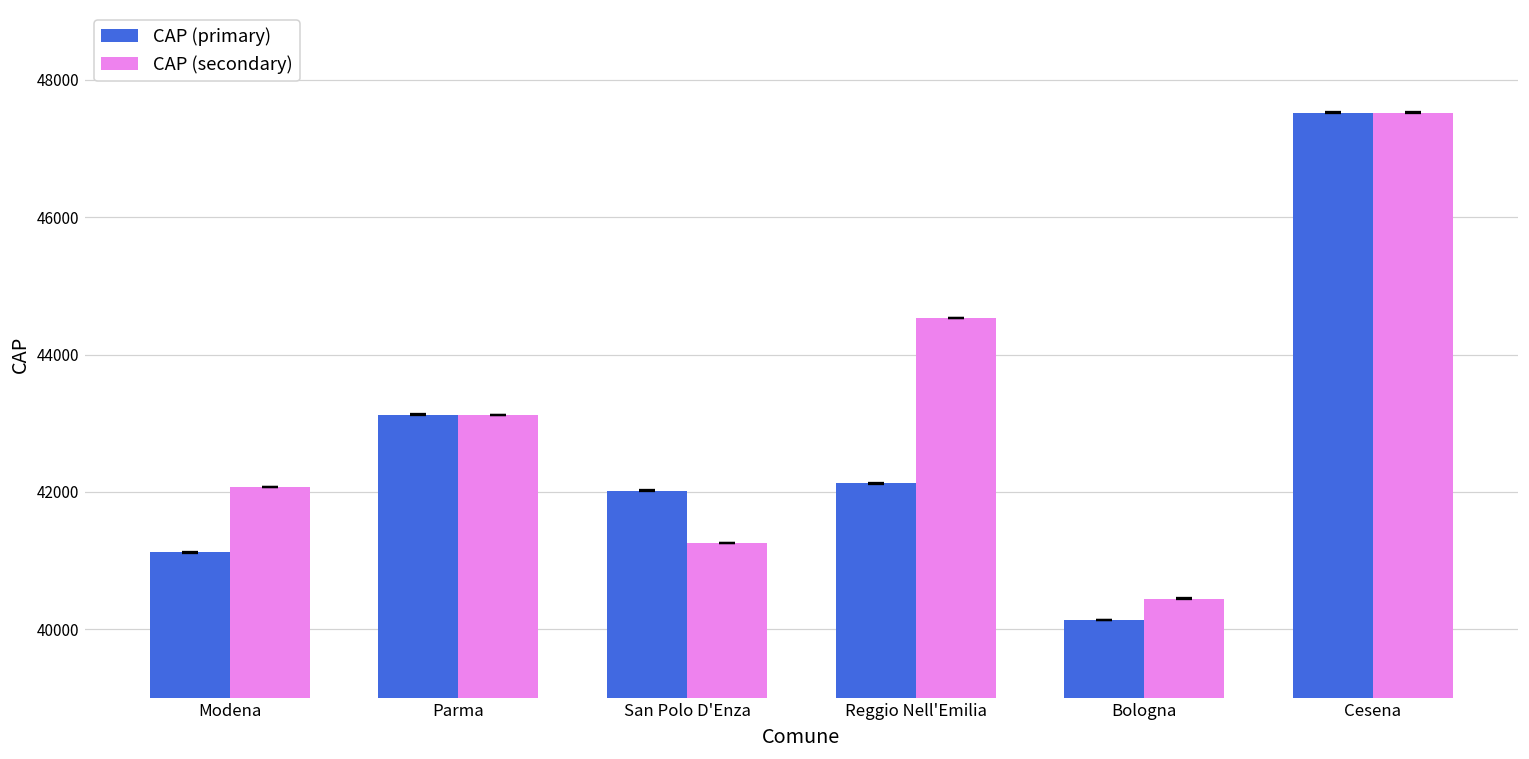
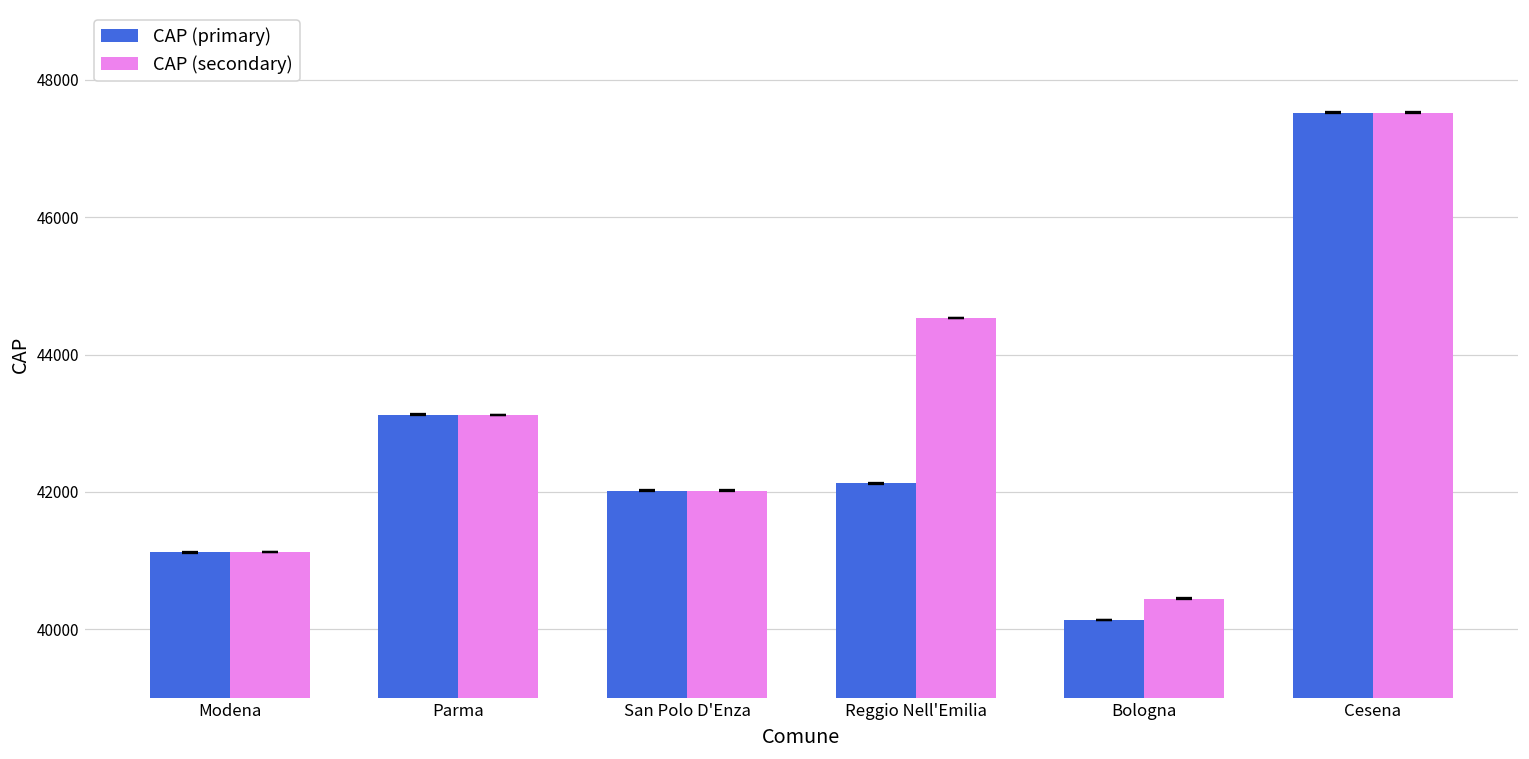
CAP (secondary), Modena: 42100 -> 41100
CAP (secondary), San Polo D'Enza: 41300 -> 42000
